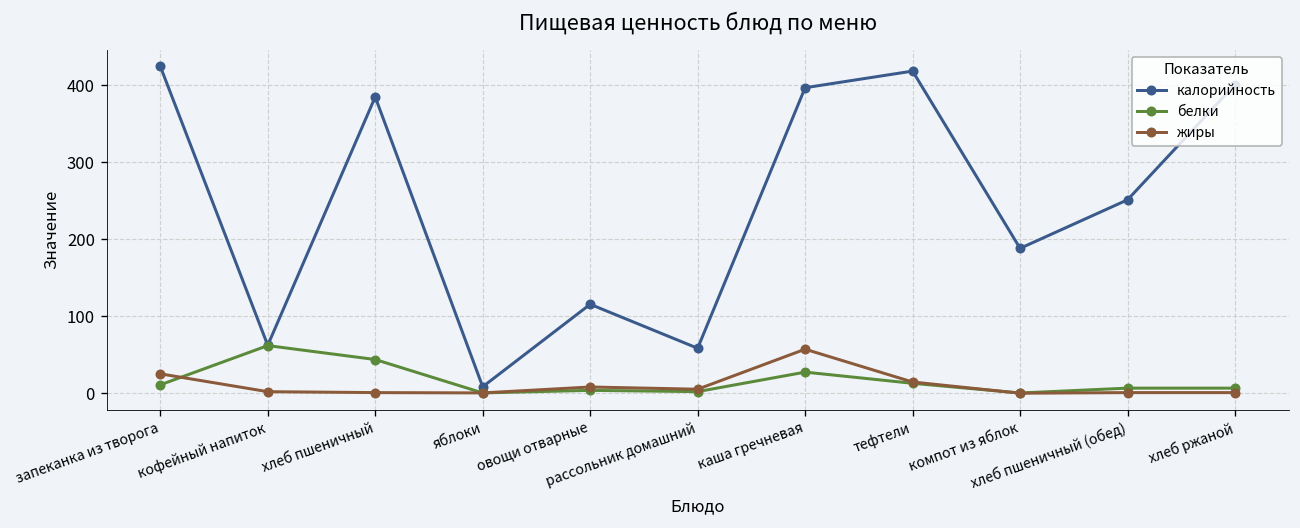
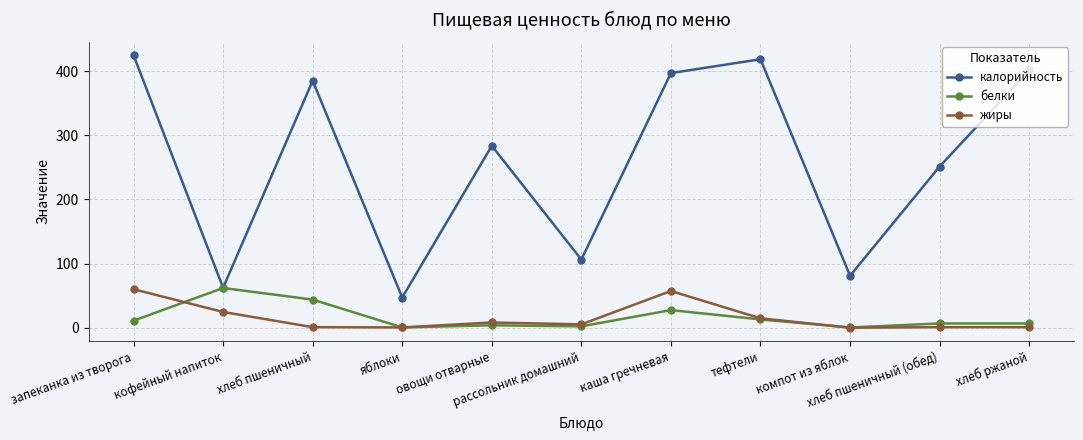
жиры, запеканка из творога: 30 -> 60
жиры, кофейный напиток: 0 -> 20
калорийность, яблоки: 10 -> 50
калорийность, овощи отварные: 120 -> 280
калорийность, рассольник домашний: 60 -> 110
калорийность, компот из яблок: 190 -> 80
